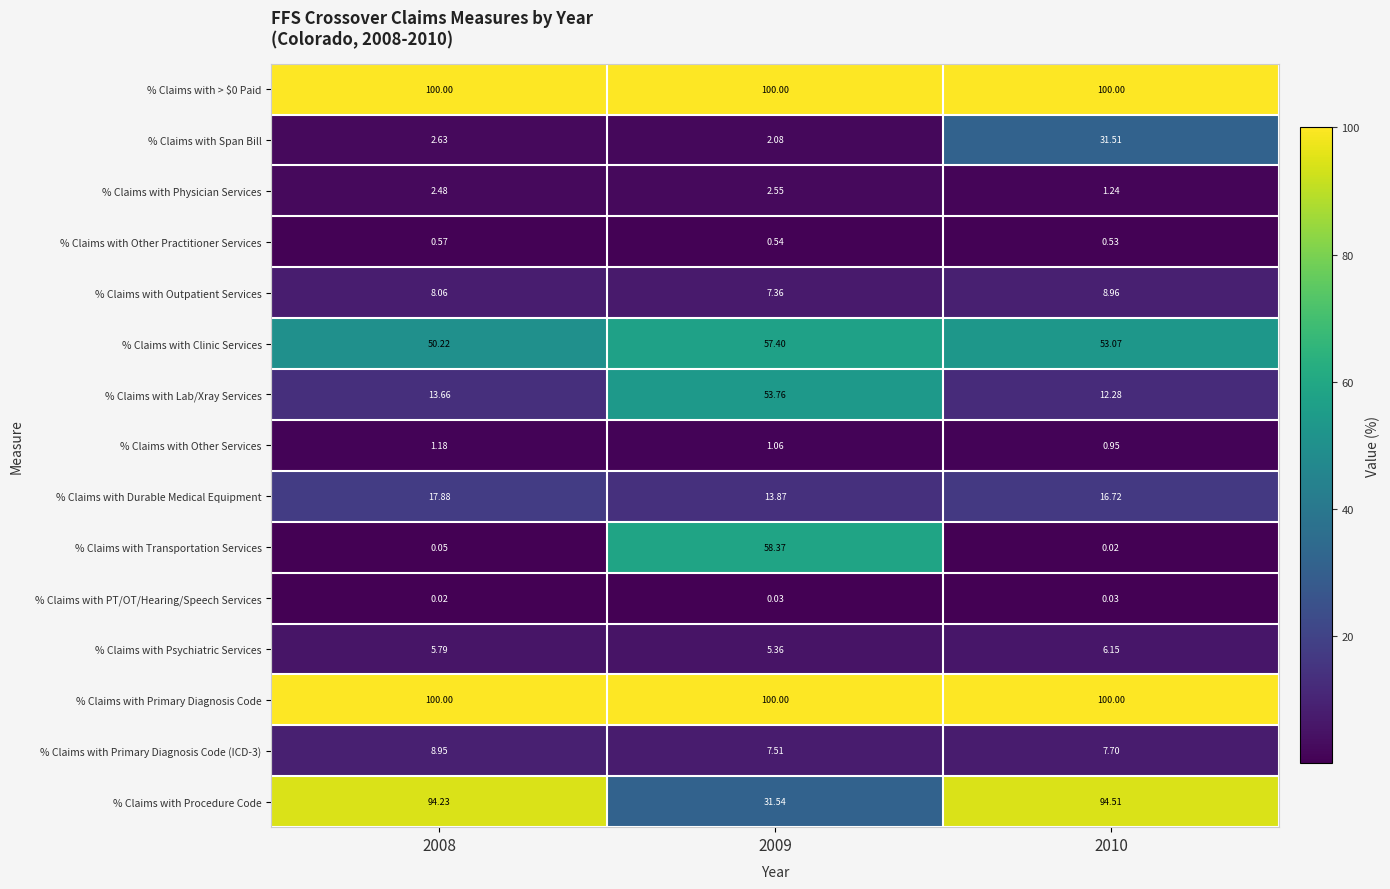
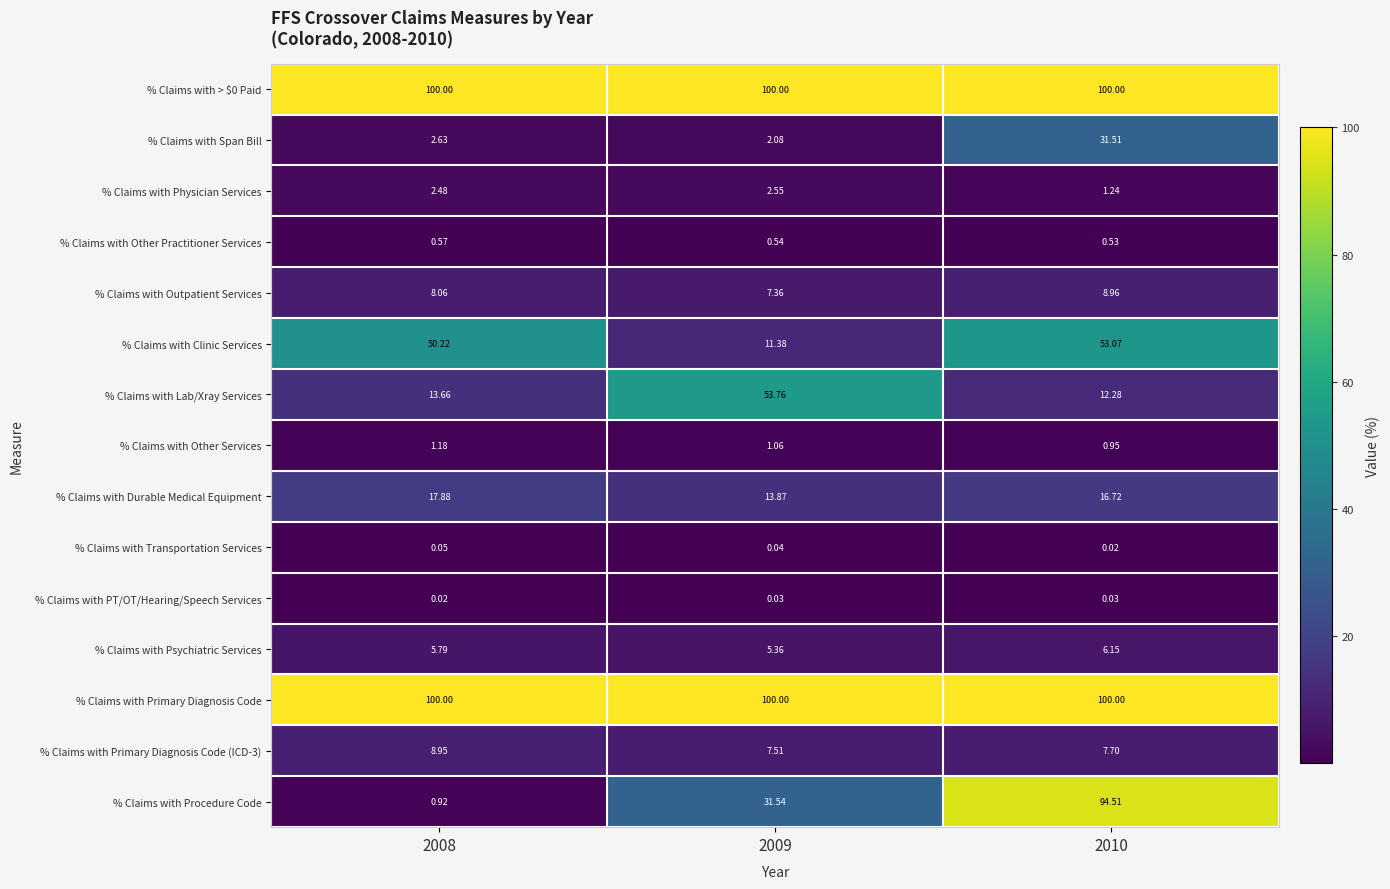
% Claims with Clinic Services, 2009: 57.40 -> 11.38
% Claims with Transportation Services, 2009: 58.37 -> 0.04
% Claims with Procedure Code, 2008: 94.23 -> 0.92
